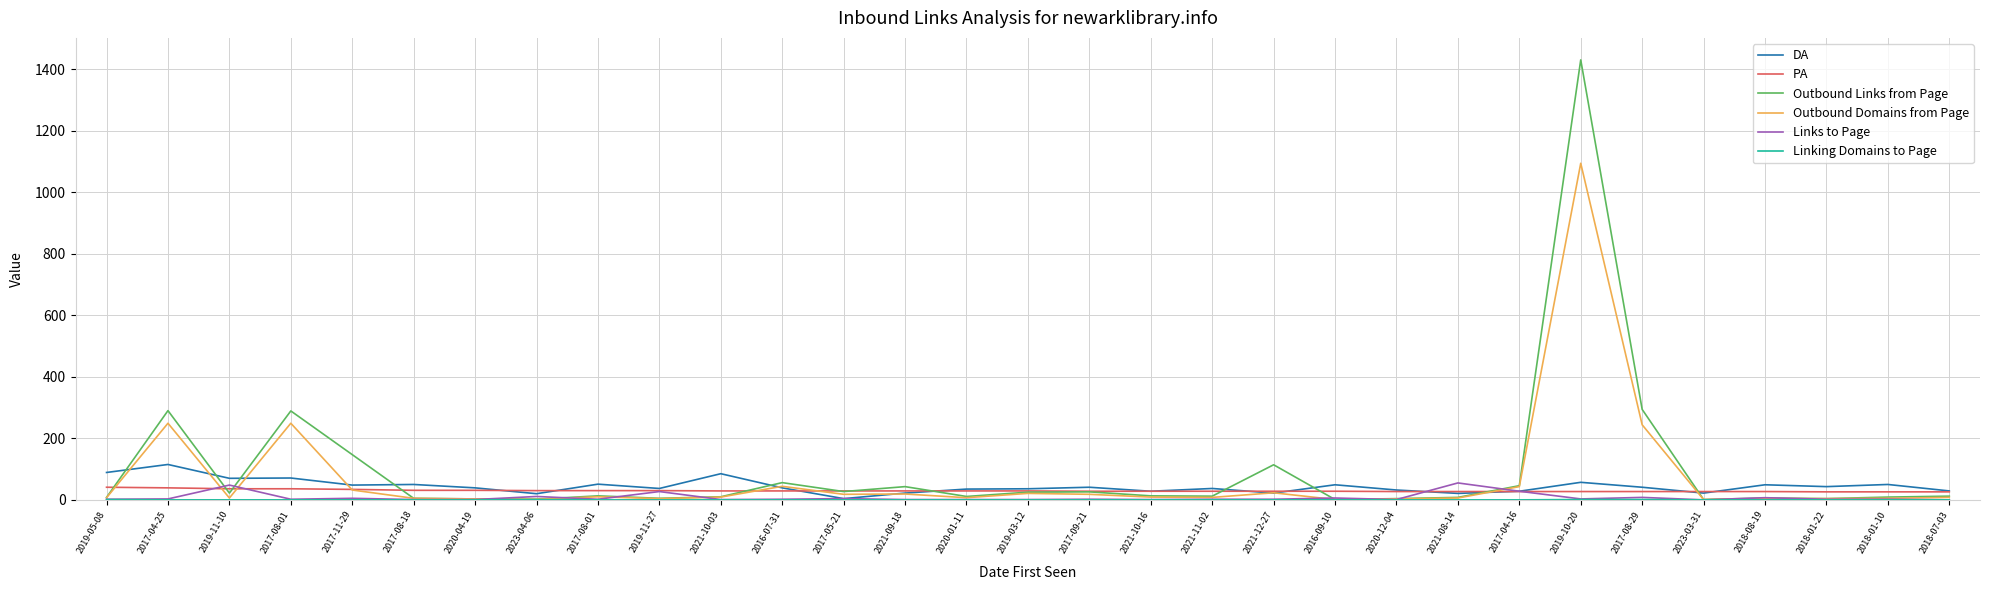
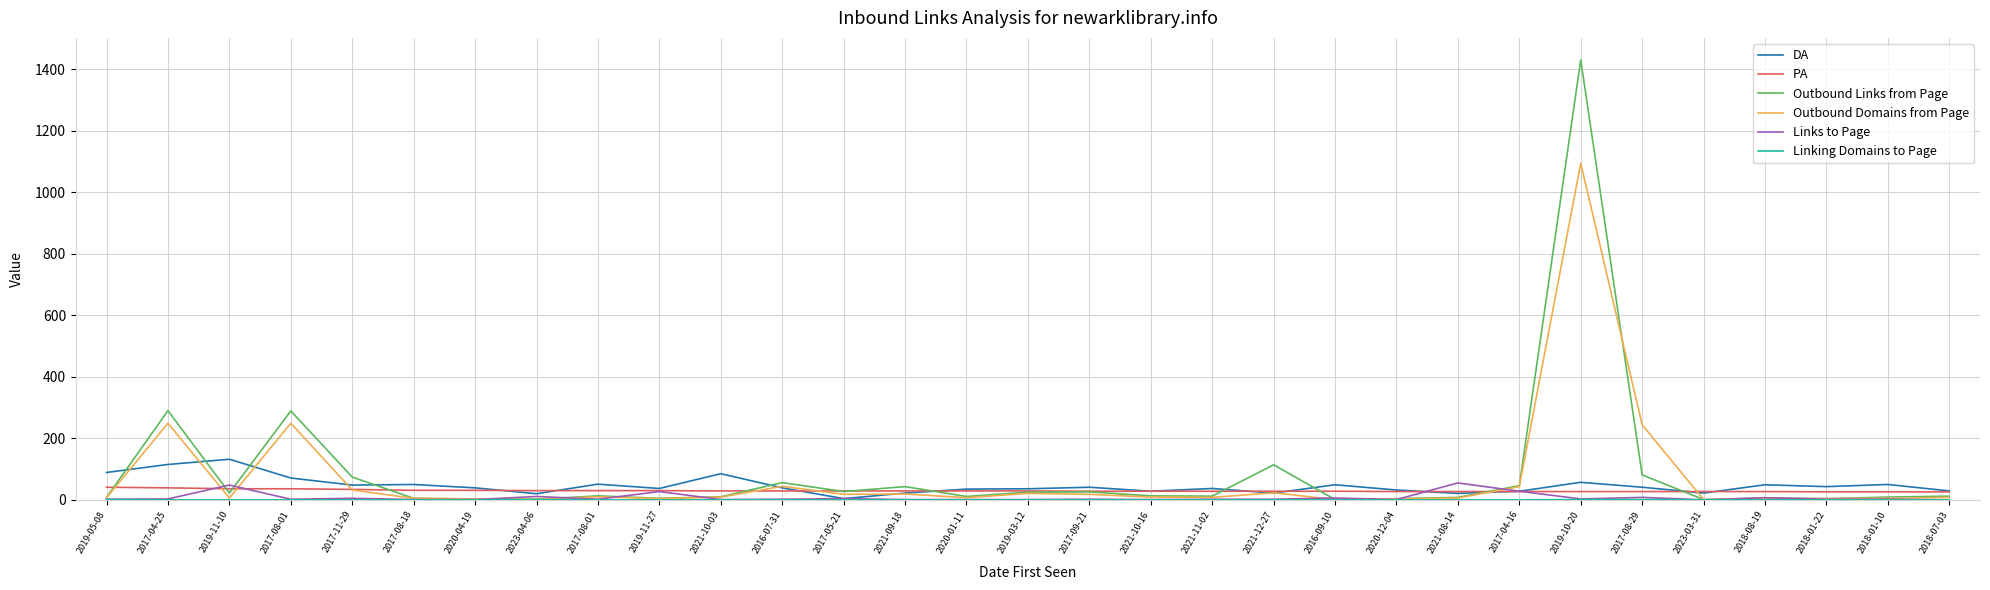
DA, 2019-11-10: 70 -> 130
Outbound Links from Page, 2017-11-29: 150 -> 70
Outbound Links from Page, 2017-08-29: 290 -> 80
